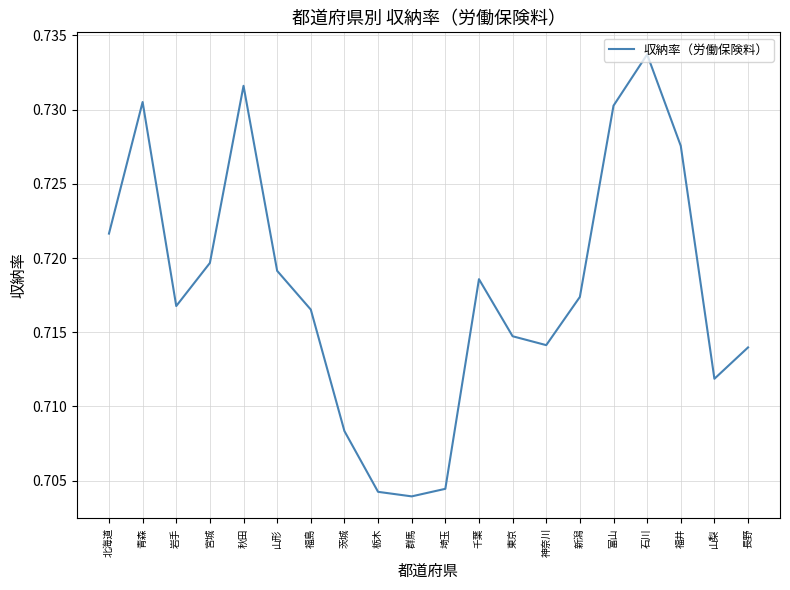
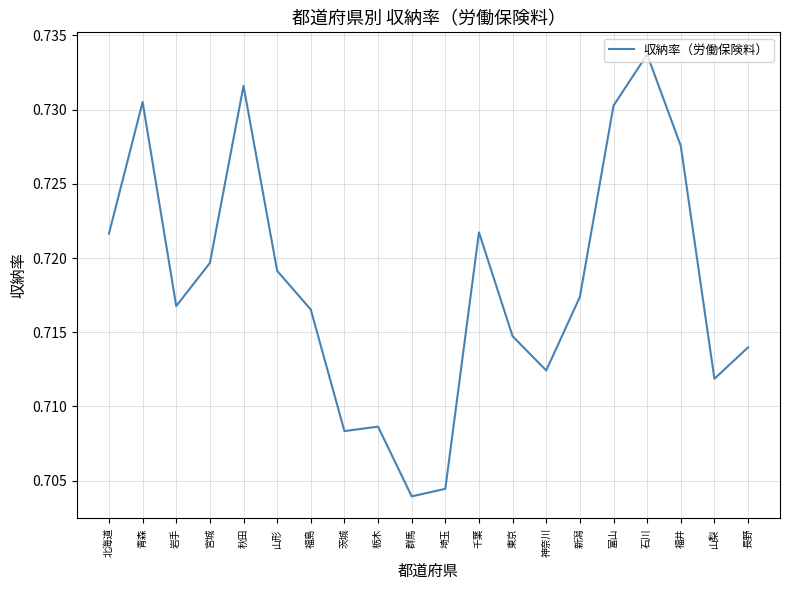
栃木: 0.7042 -> 0.7086
千葉: 0.7186 -> 0.7217
神奈川: 0.7141 -> 0.7124
